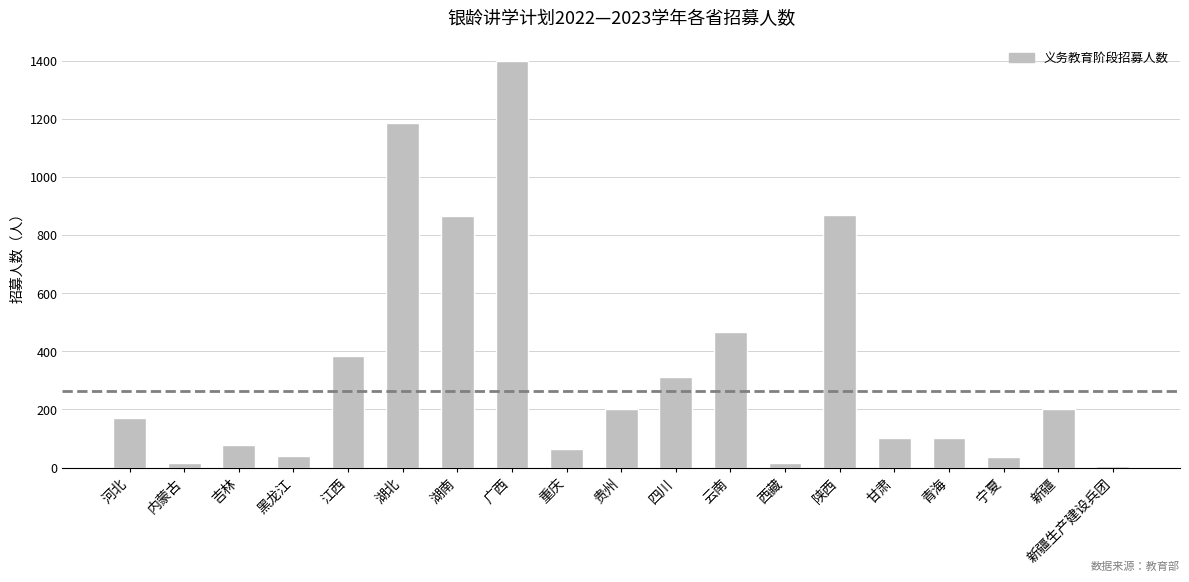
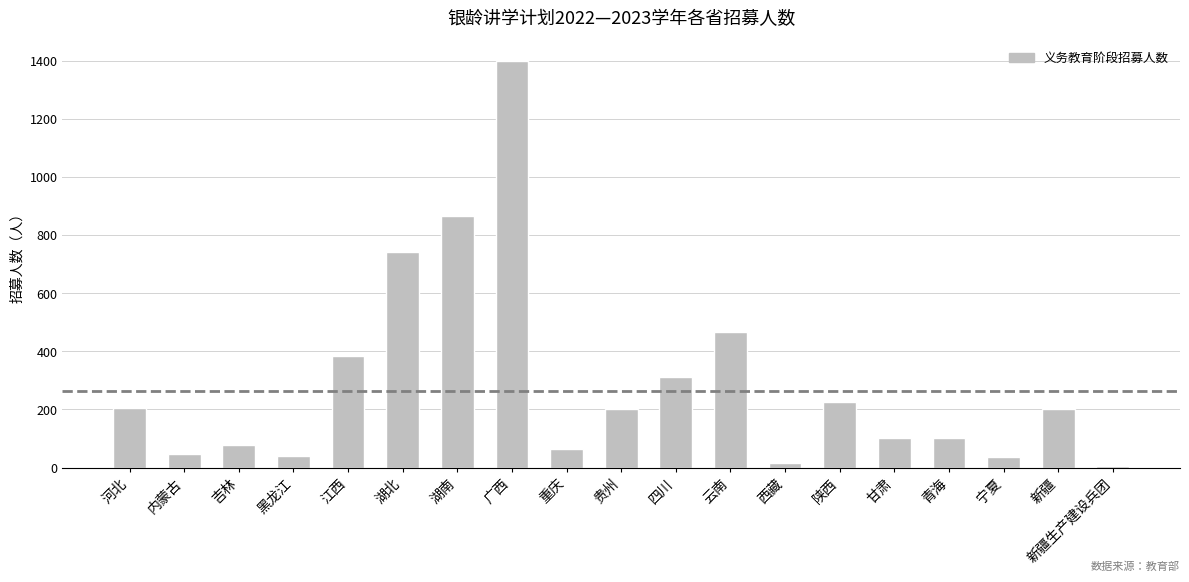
河北: 170 -> 210
内蒙古: 20 -> 50
湖北: 1190 -> 740
陕西: 870 -> 230
